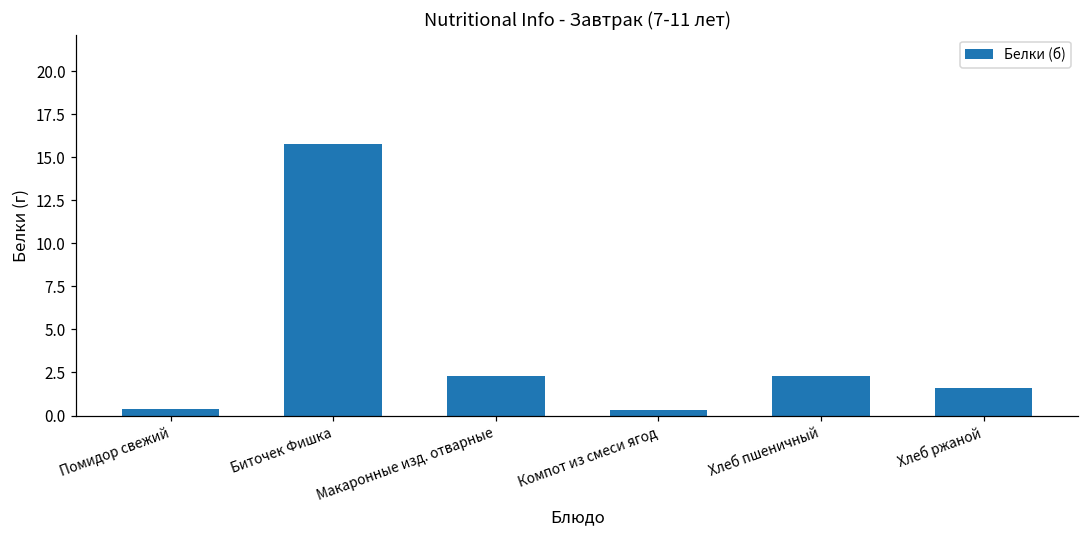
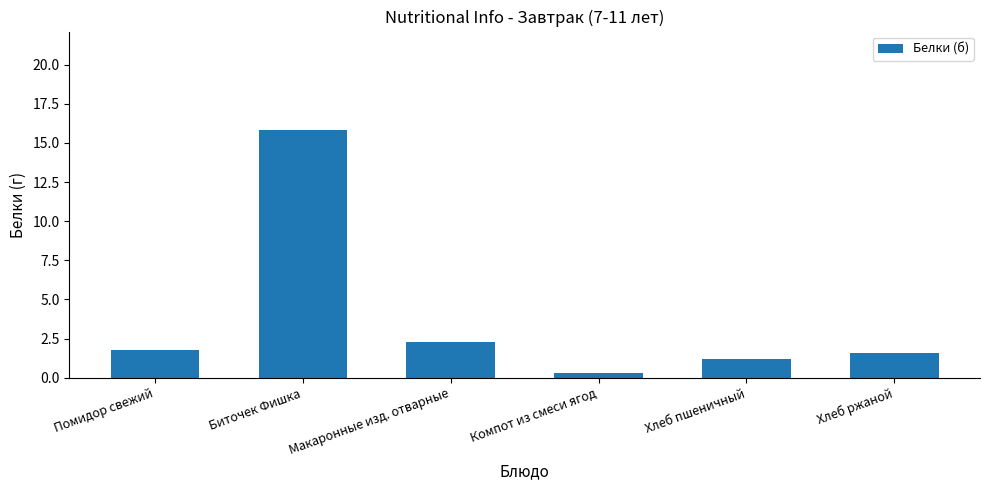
Помидор свежий: 0.4 -> 1.8
Хлеб пшеничный: 2.3 -> 1.2
